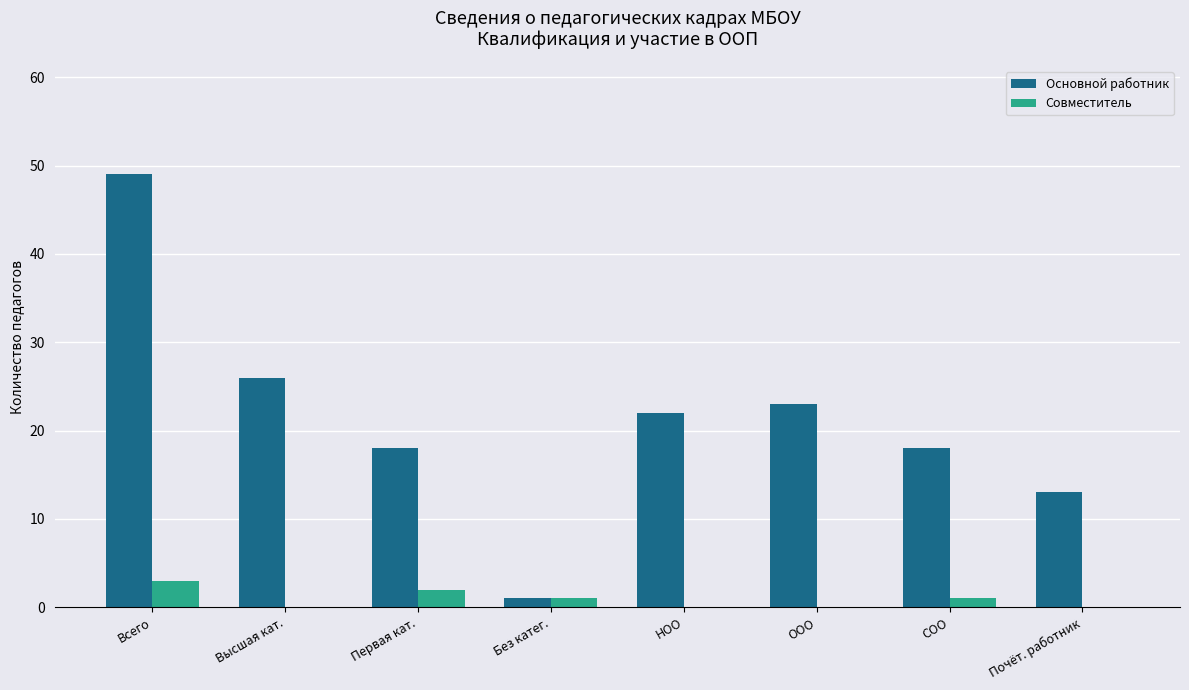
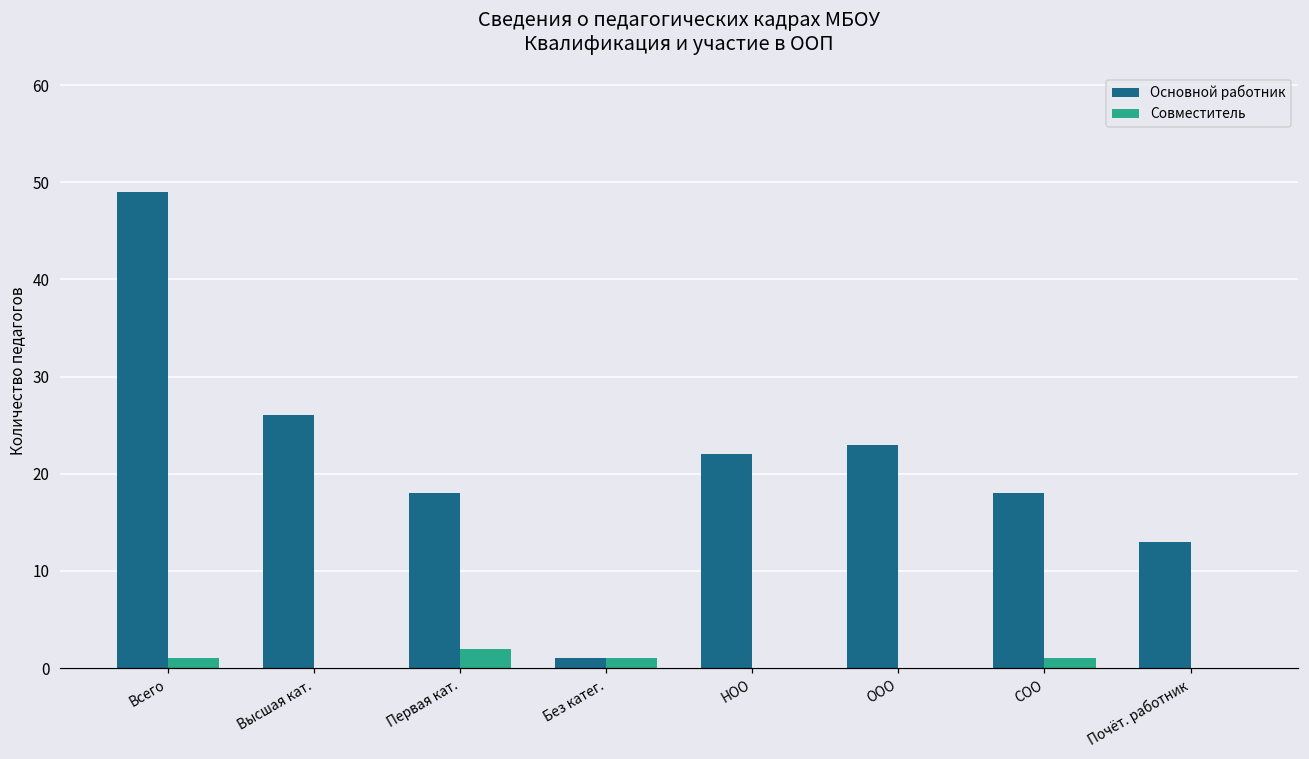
Совместитель, Всего: 3 -> 1
